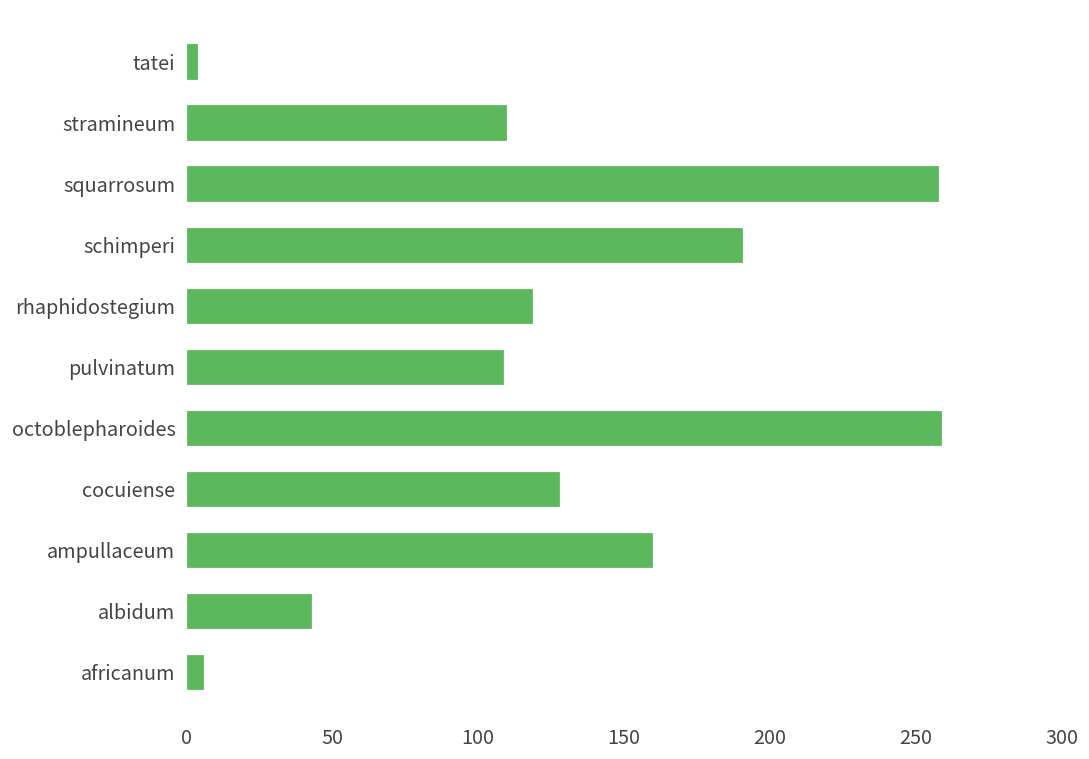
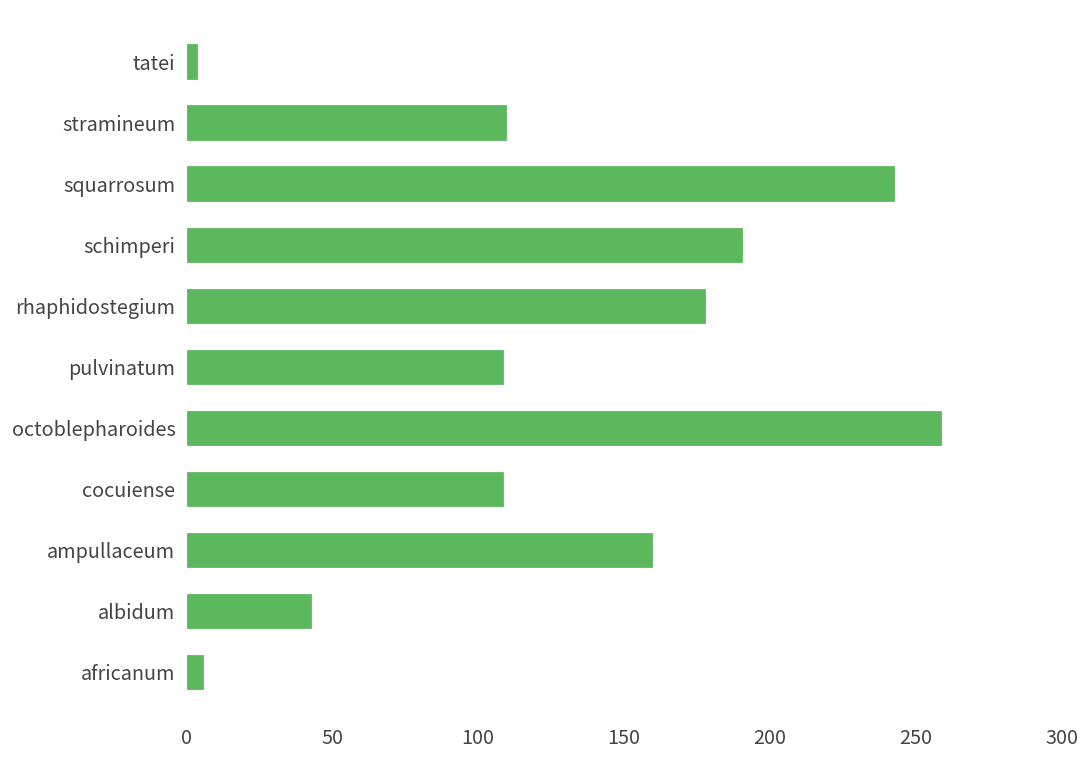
squarrosum: 258 -> 243
rhaphidostegium: 119 -> 178
cocuiense: 128 -> 109
